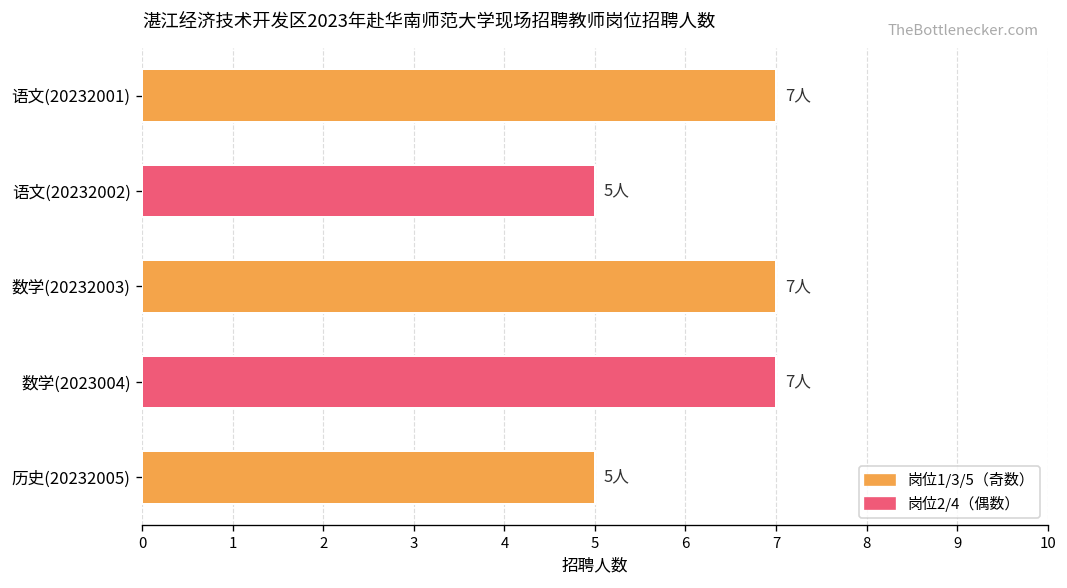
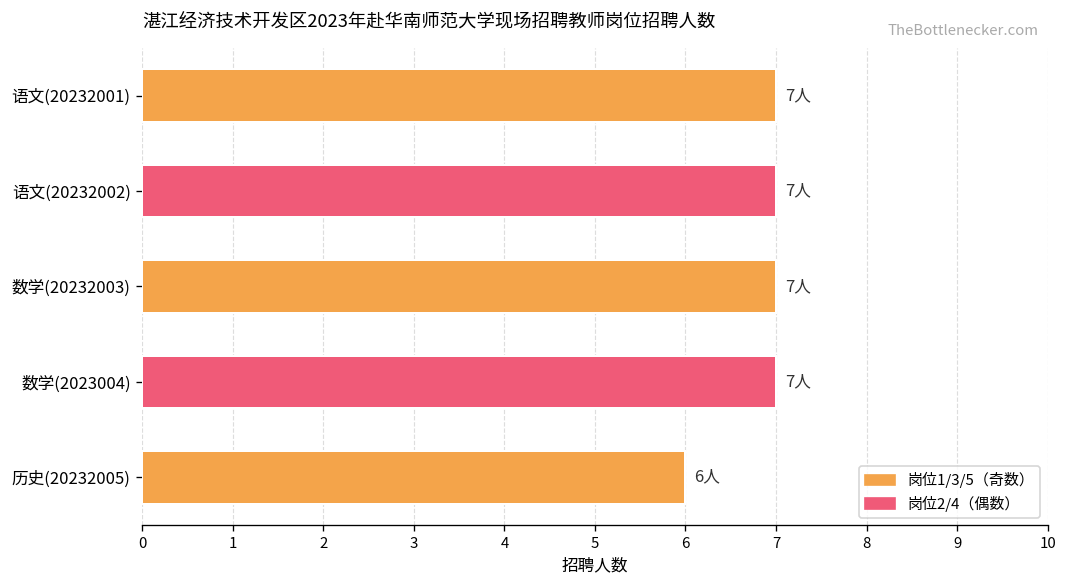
语文(20232002): 5人 -> 7人
历史(20232005): 5人 -> 6人
